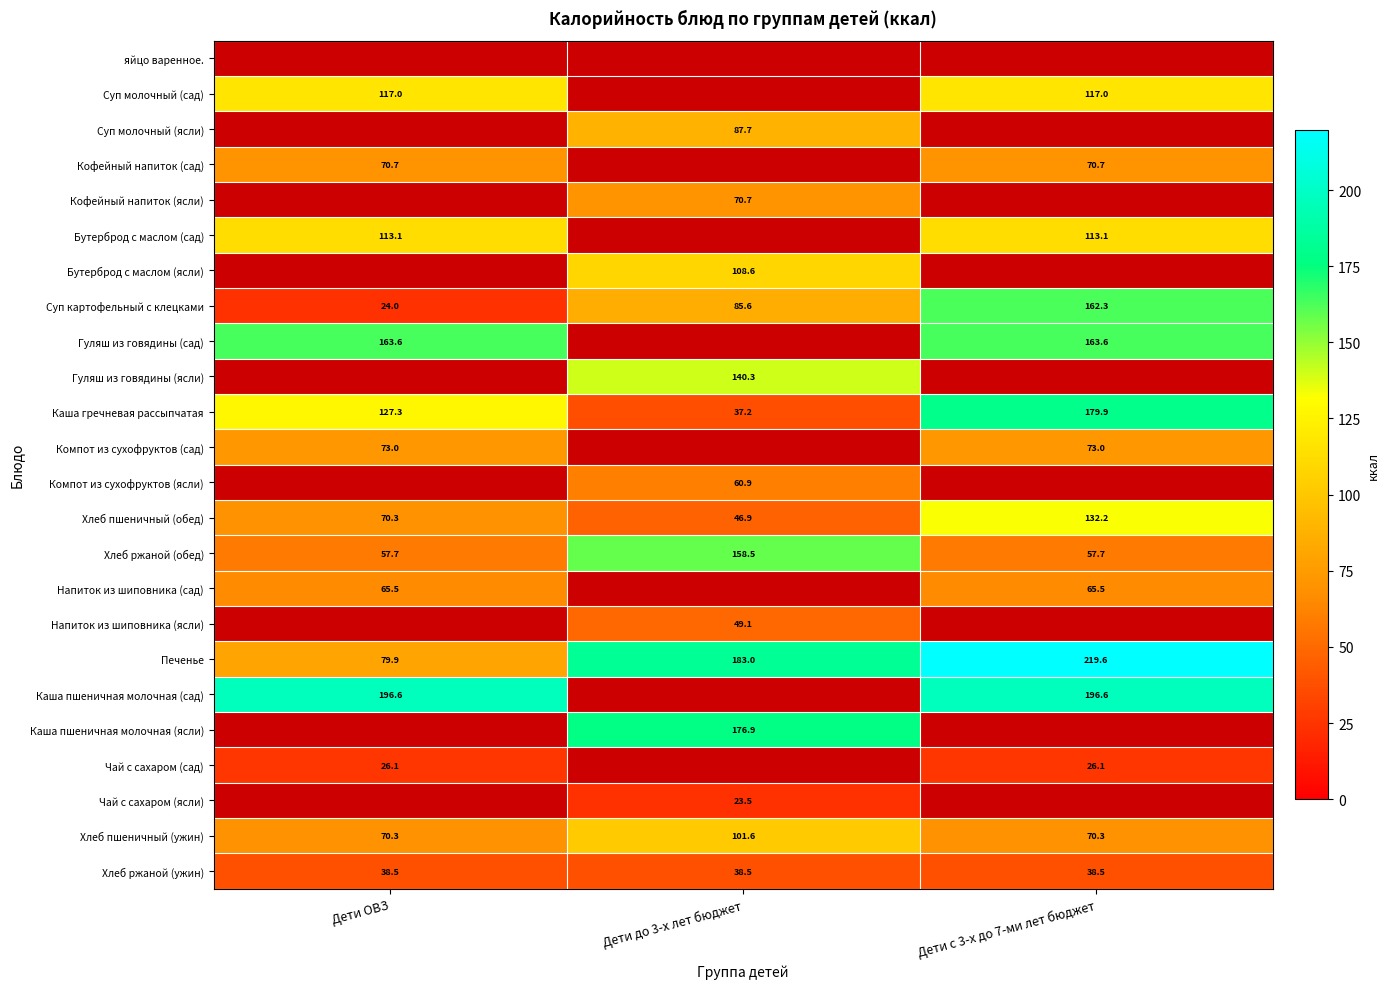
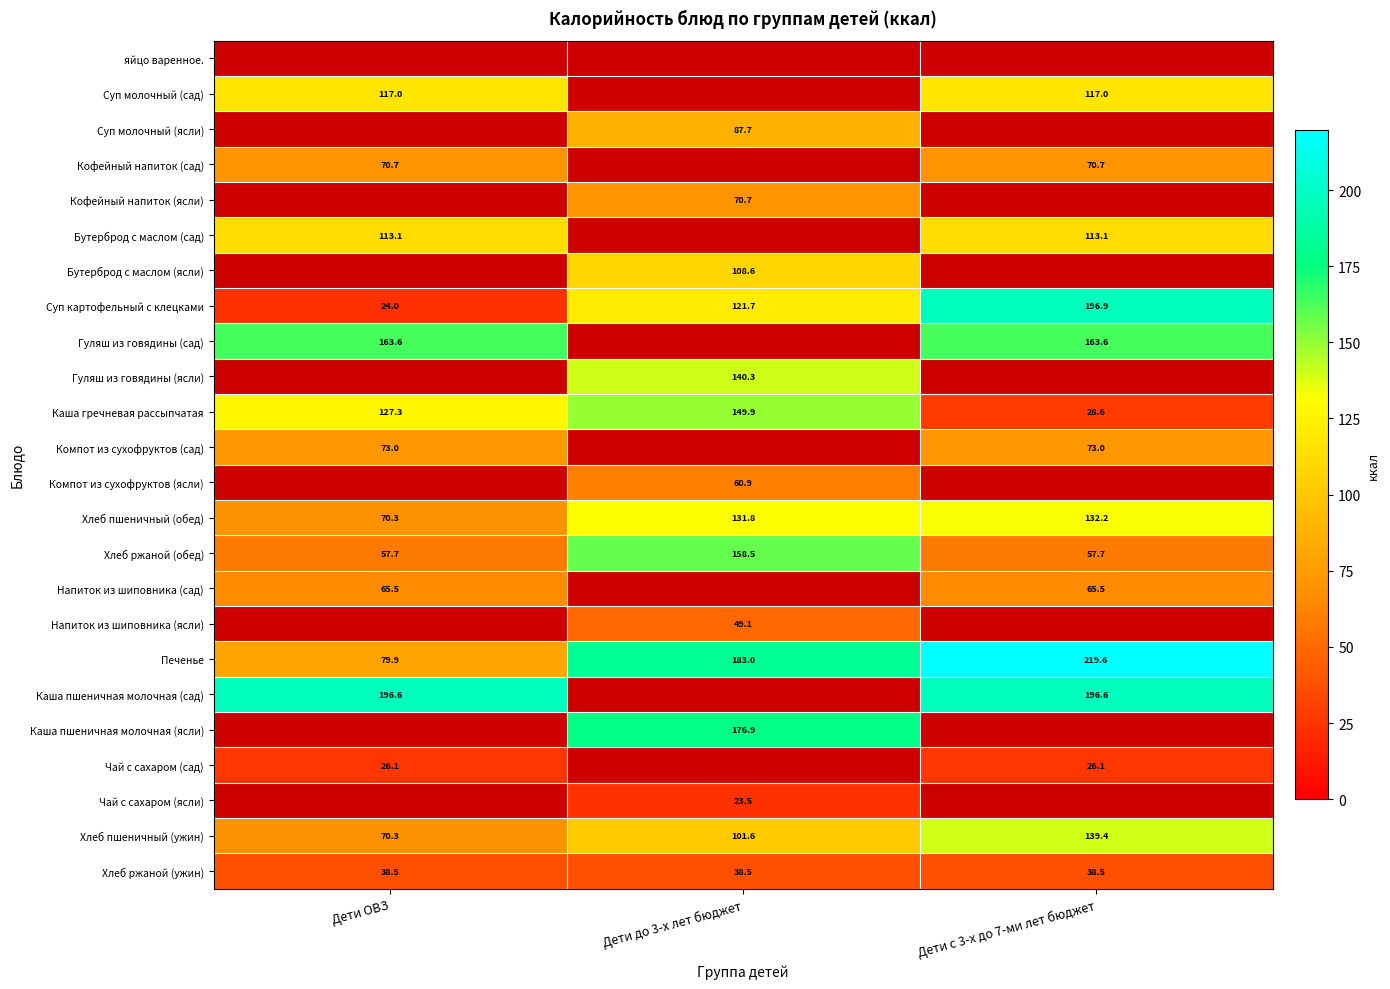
Суп картофельный с клецками, Дети до 3-х лет бюджет: 85.6 -> 121.7
Суп картофельный с клецками, Дети с 3-х до 7-ми лет бюджет: 162.3 -> 196.9
Каша гречневая рассыпчатая, Дети до 3-х лет бюджет: 37.2 -> 149.9
Каша гречневая рассыпчатая, Дети с 3-х до 7-ми лет бюджет: 179.9 -> 28.6
Хлеб пшеничный (обед), Дети до 3-х лет бюджет: 46.9 -> 131.8
Хлеб пшеничный (ужин), Дети с 3-х до 7-ми лет бюджет: 70.3 -> 139.4
